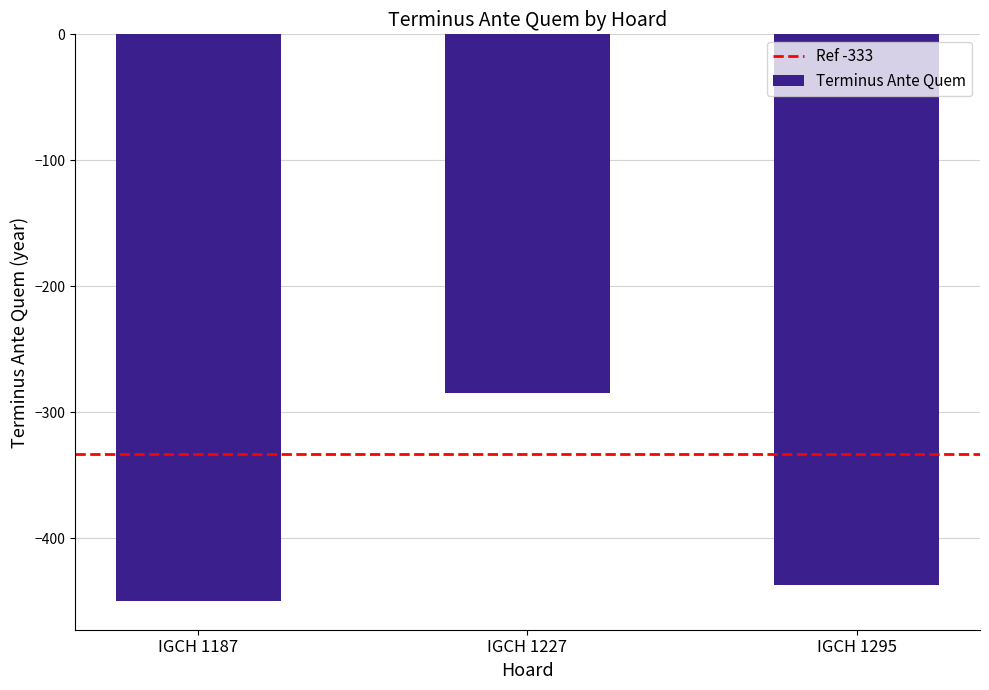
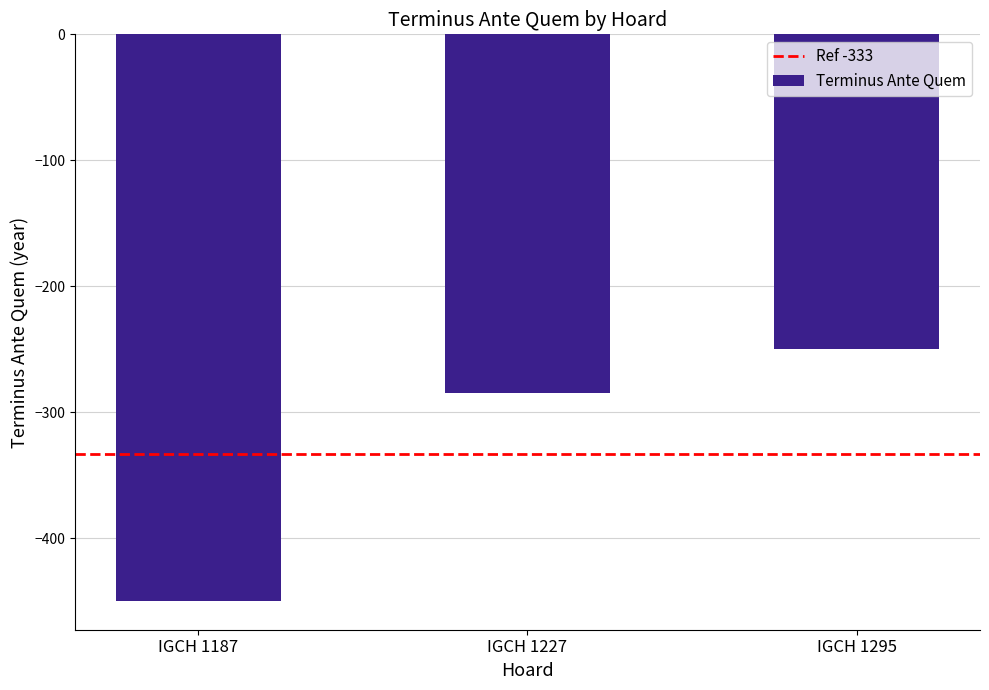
IGCH 1295: -437 -> -250
